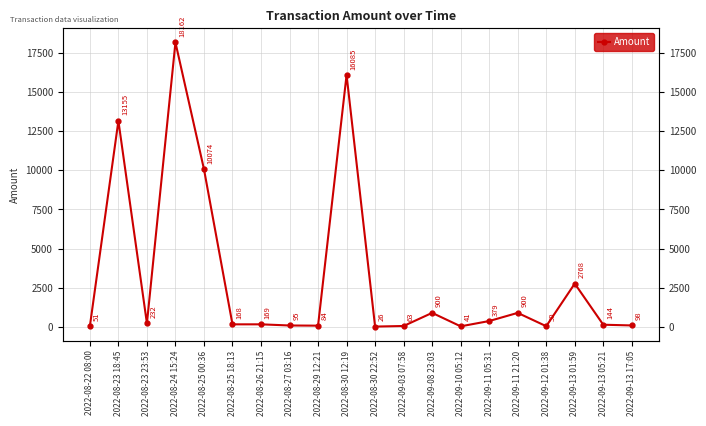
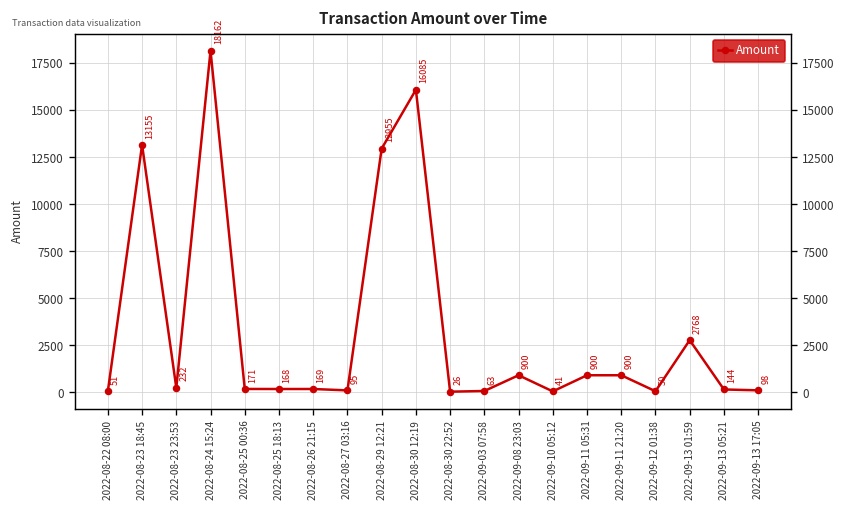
2022-08-25 00:36: 10074 -> 171
2022-08-29 12:21: 84 -> 12955
2022-09-11 05:31: 379 -> 900
